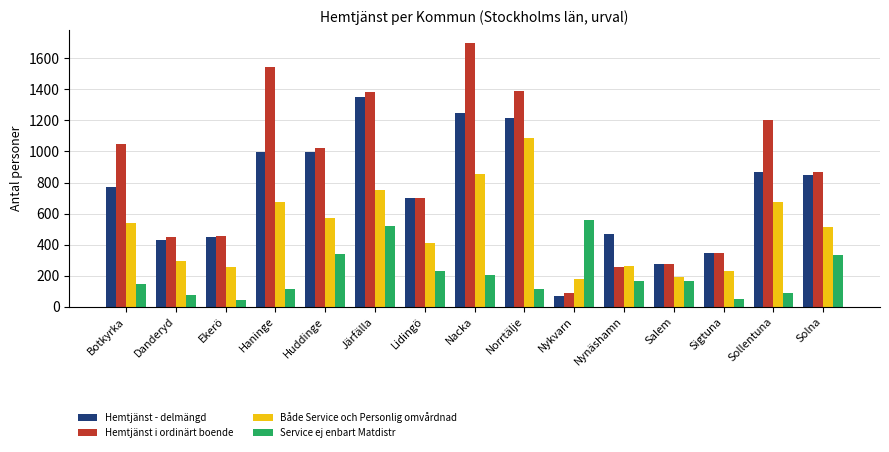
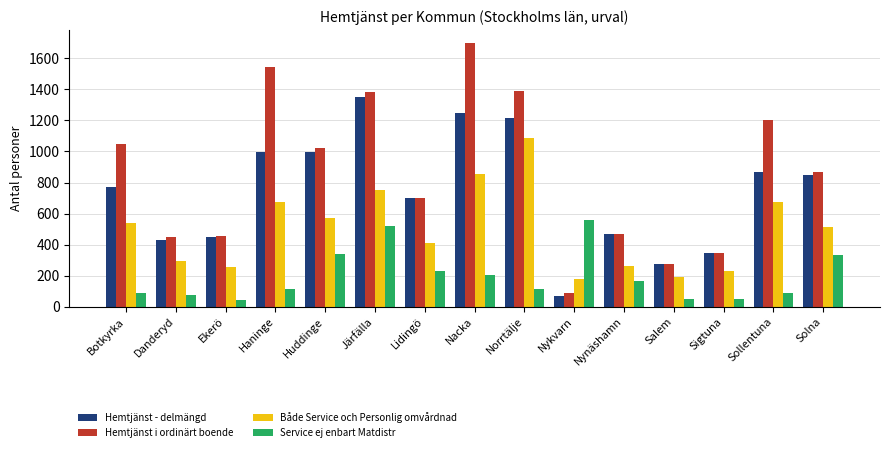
Service ej enbart Matdistr, Botkyrka: 150 -> 90
Hemtjänst i ordinärt boende, Nynäshamn: 260 -> 470
Service ej enbart Matdistr, Salem: 160 -> 50
